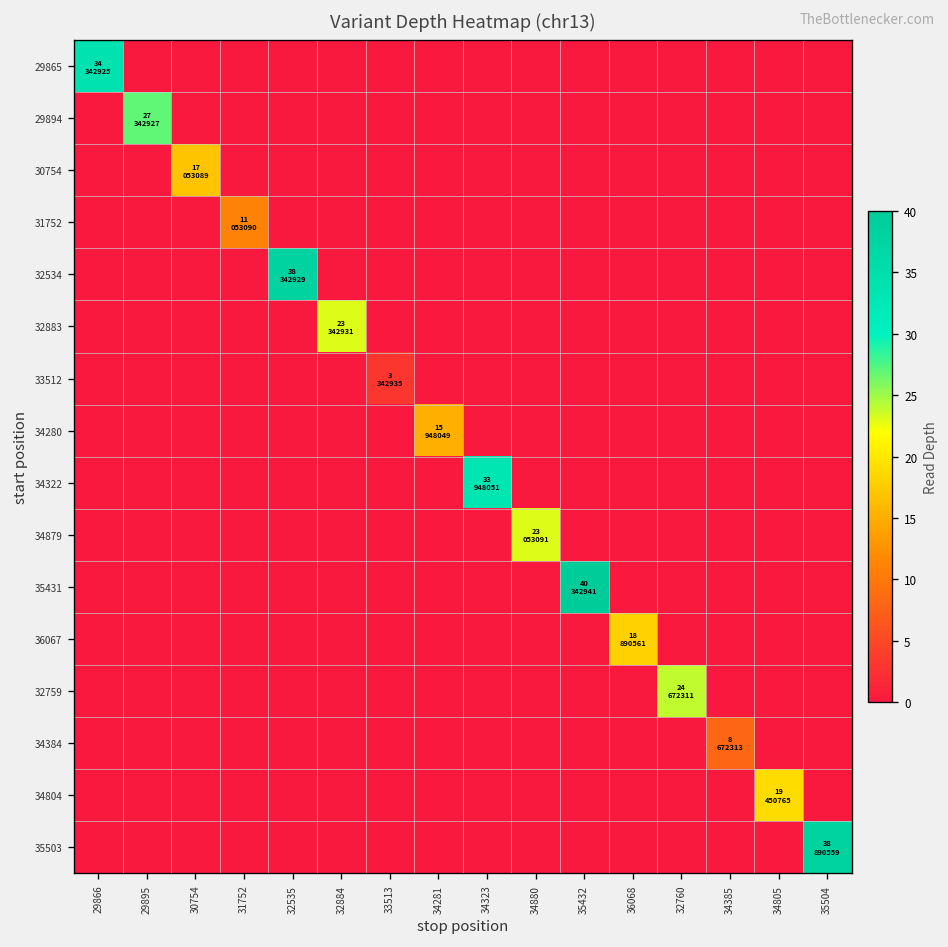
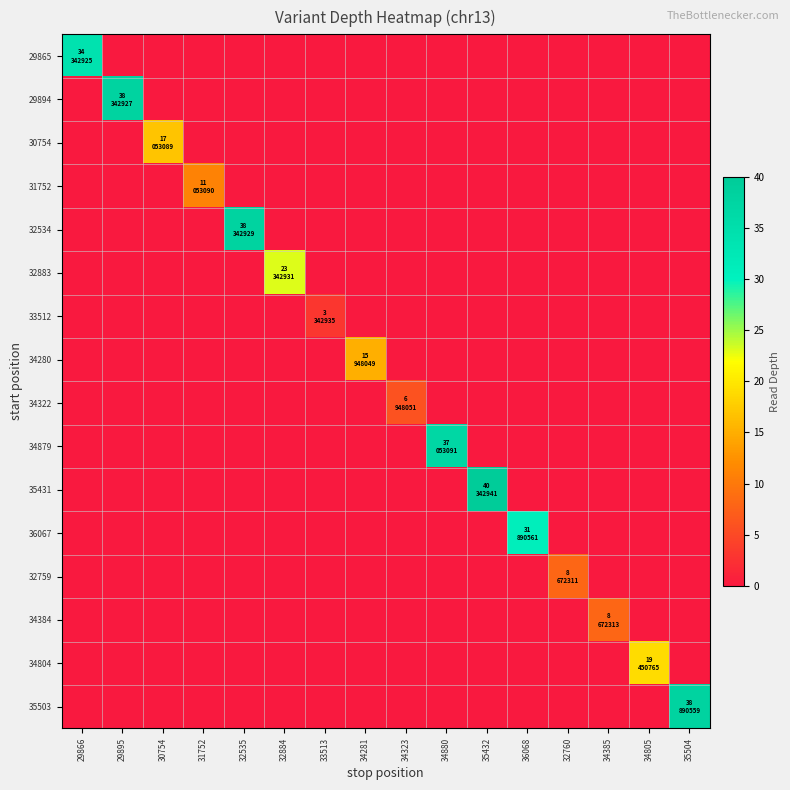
29894, 29895: 27 -> 38
34322, 34323: 33 -> 6
34879, 34880: 23 -> 37
36067, 36068: 18 -> 31
32759, 32760: 24 -> 8
